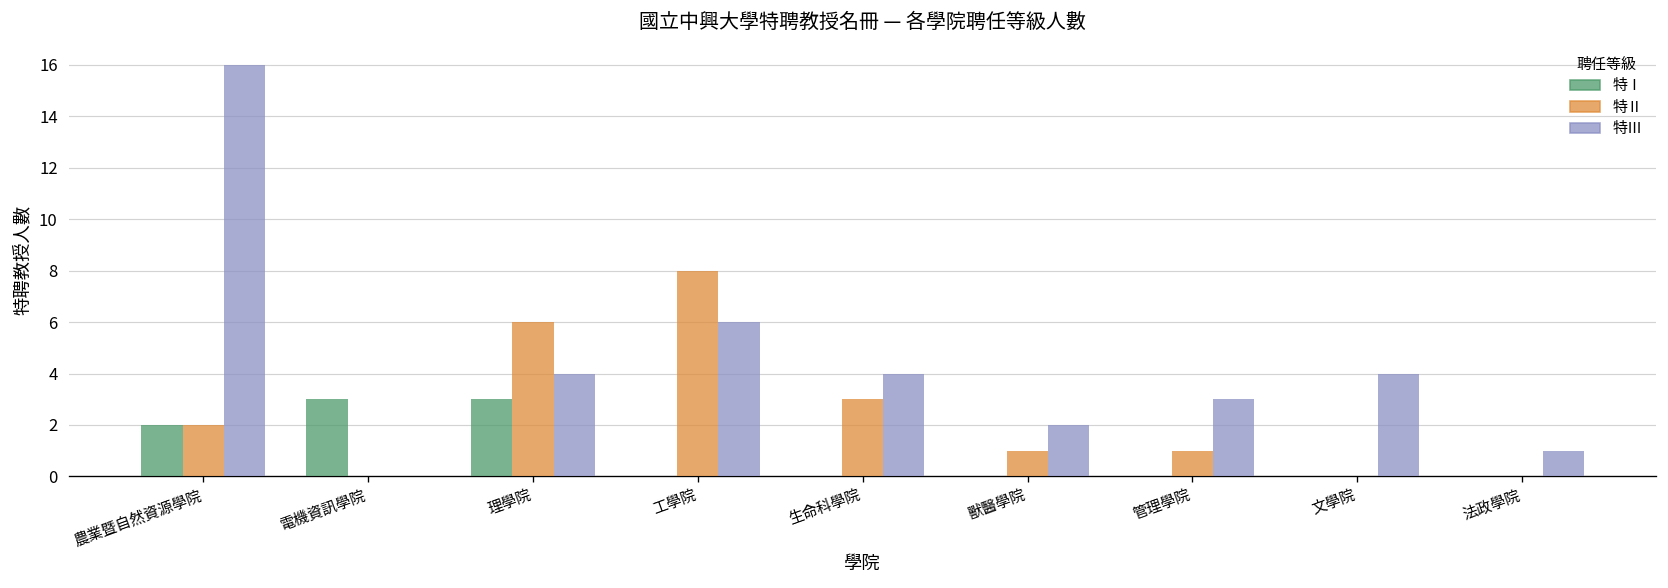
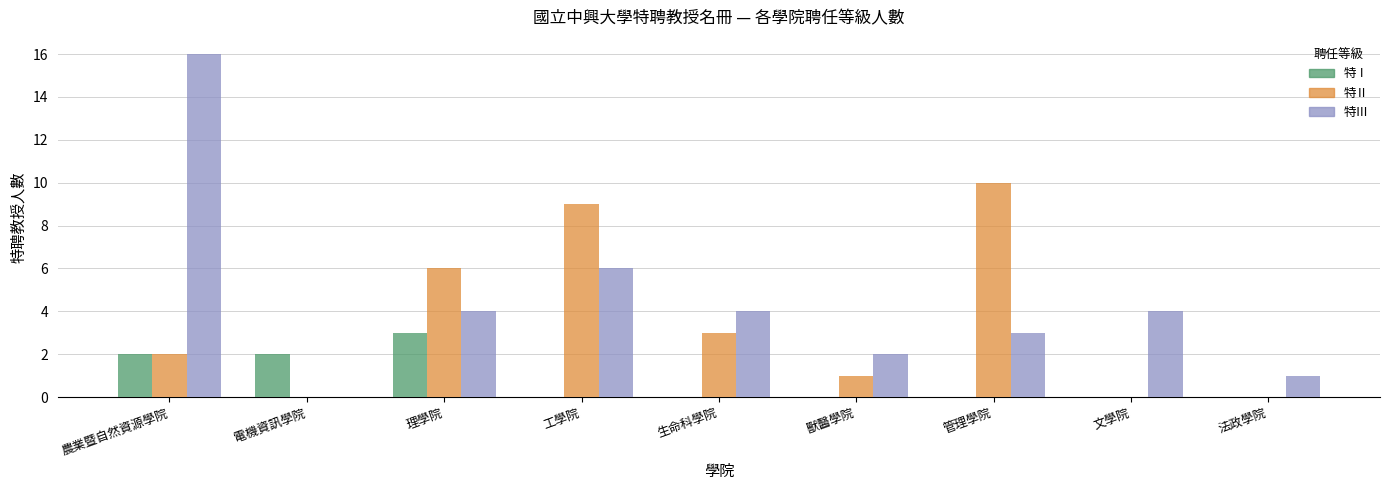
特Ⅰ, 電機資訊學院: 3 -> 2
特Ⅱ, 工學院: 8 -> 9
特Ⅱ, 管理學院: 1 -> 10
